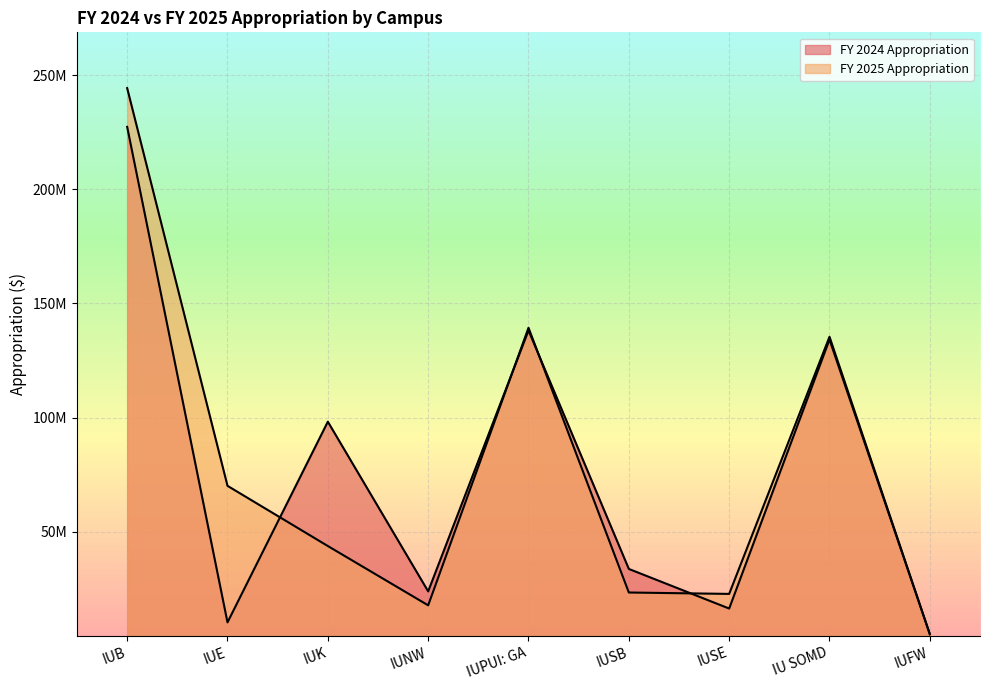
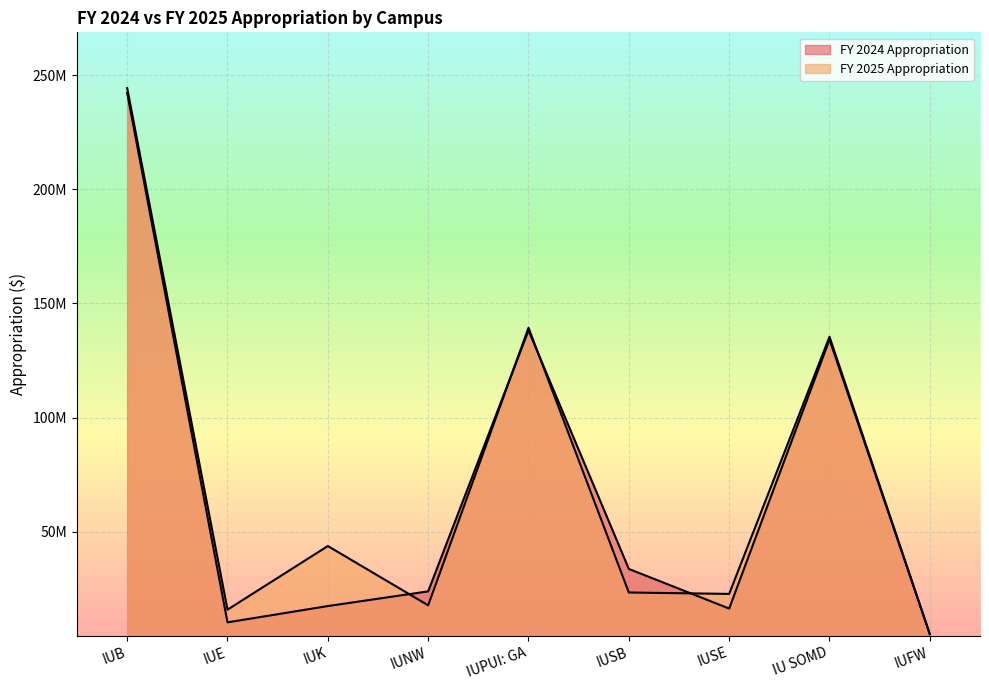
FY 2024 Appropriation, IUB: 227000000 -> 242000000
FY 2025 Appropriation, IUE: 70000000 -> 16000000
FY 2024 Appropriation, IUK: 98000000 -> 17000000
